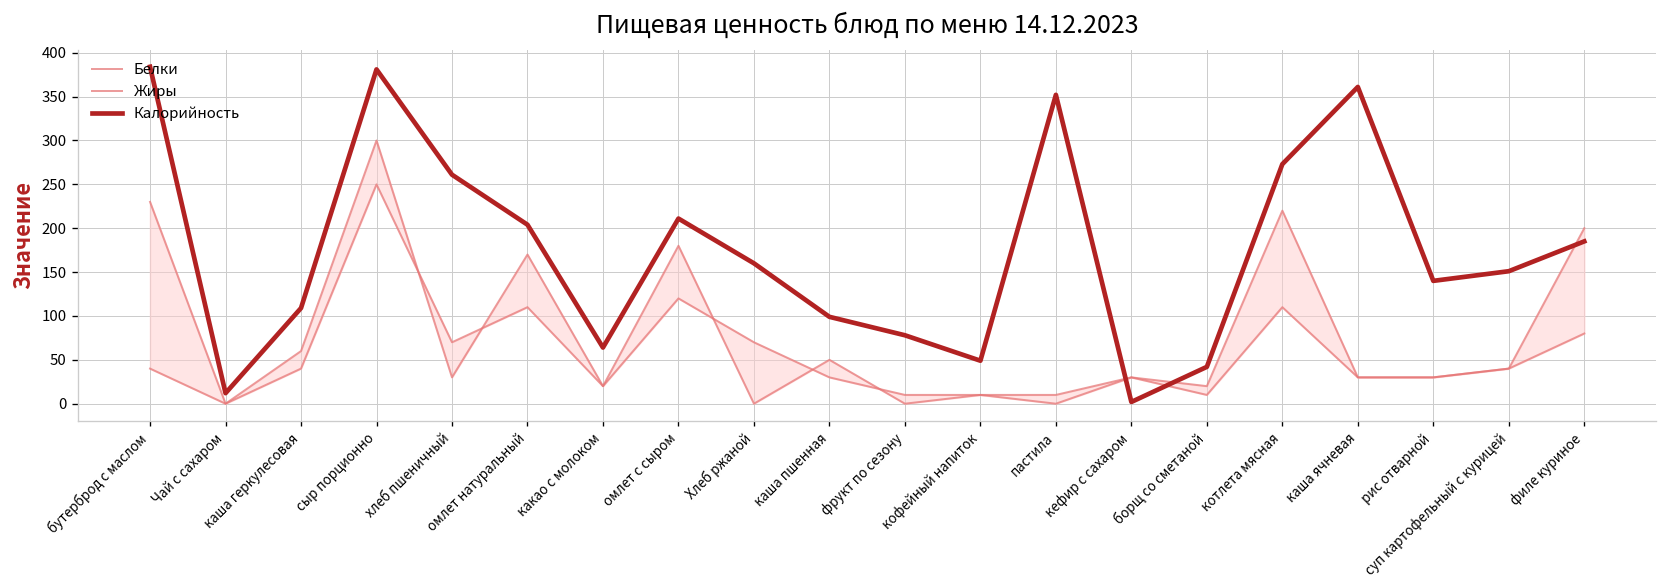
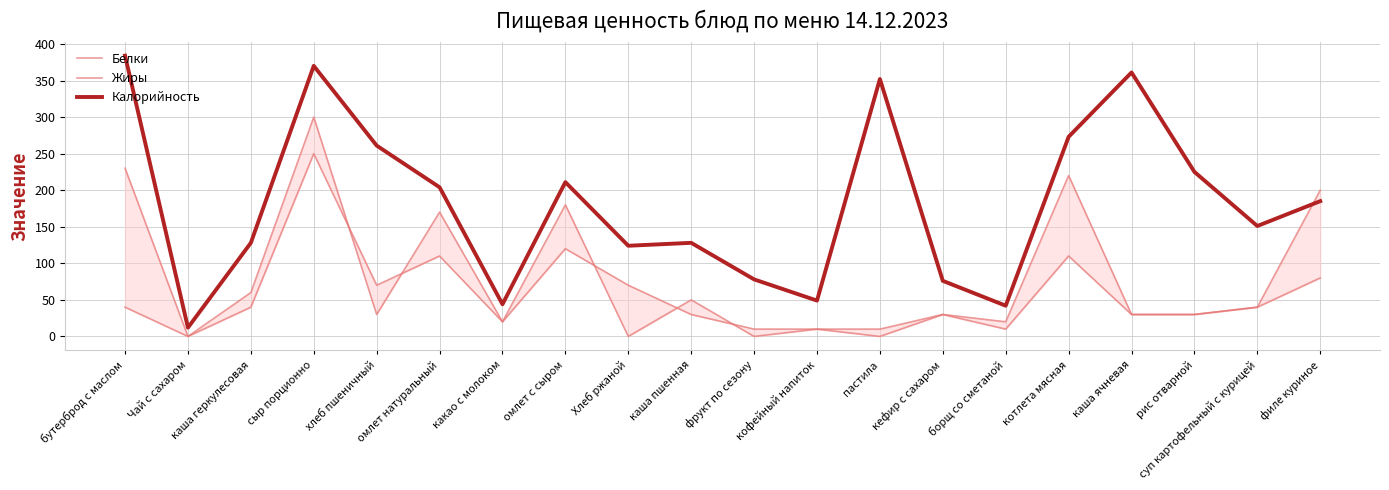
Калорийность, каша геркулесовая: 110 -> 130
Калорийность, сыр порционно: 380 -> 370
Калорийность, какао с молоком: 60 -> 40
Калорийность, Хлеб ржаной: 160 -> 120
Калорийность, каша пшенная: 100 -> 130
Калорийность, кефир с сахаром: 0 -> 80
Калорийность, рис отварной: 140 -> 230
